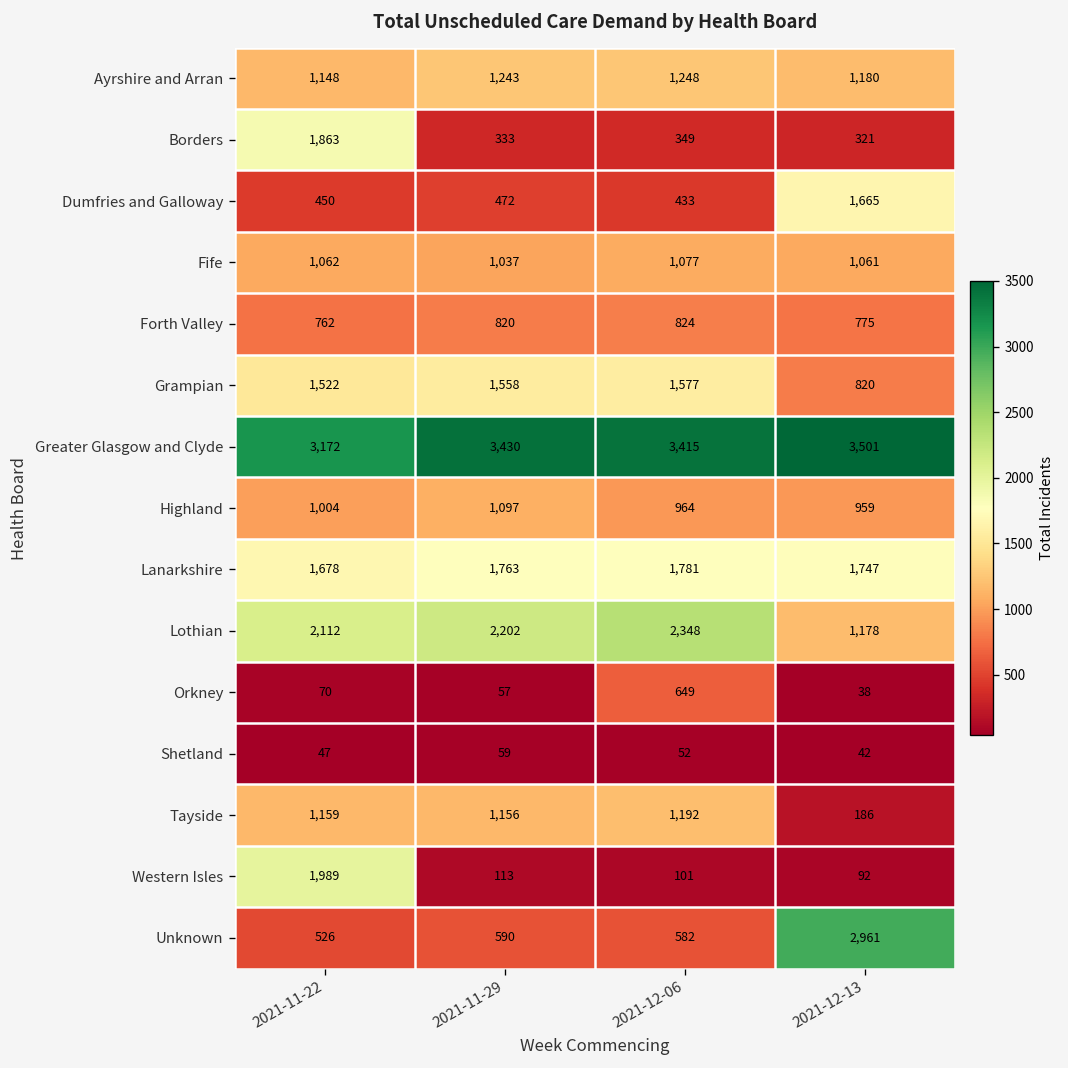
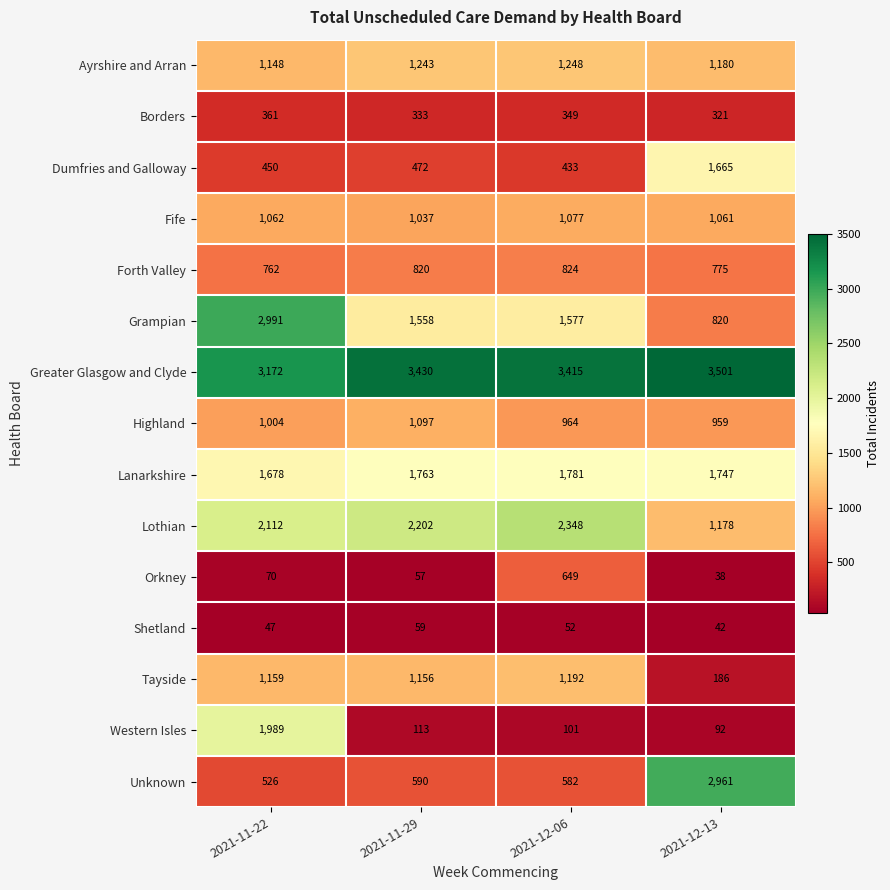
Borders, 2021-11-22: 1,863 -> 361
Grampian, 2021-11-22: 1,522 -> 2,991
